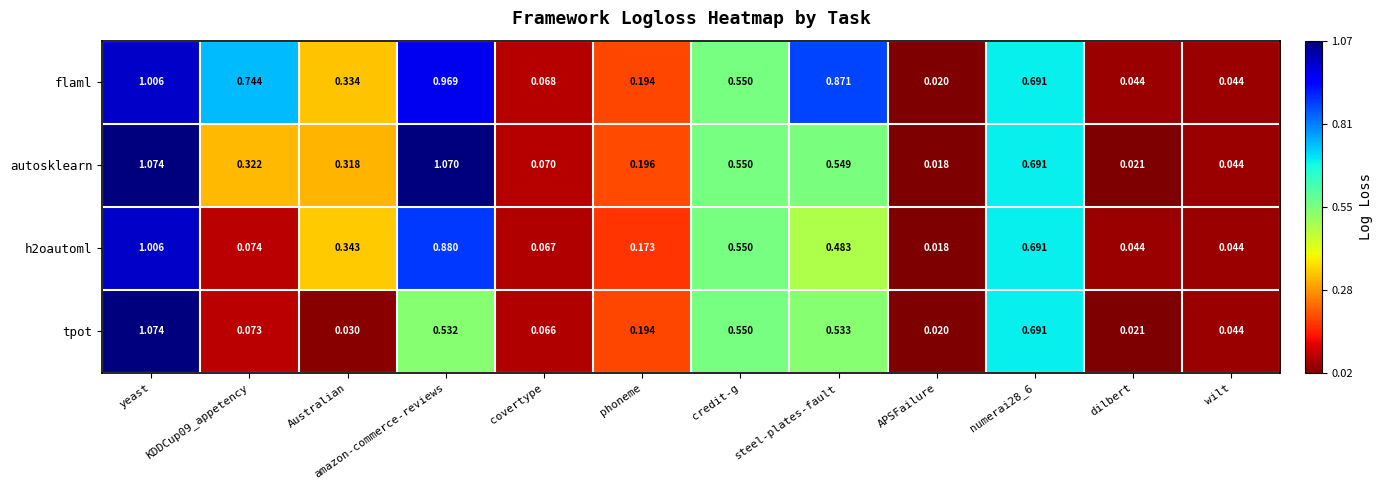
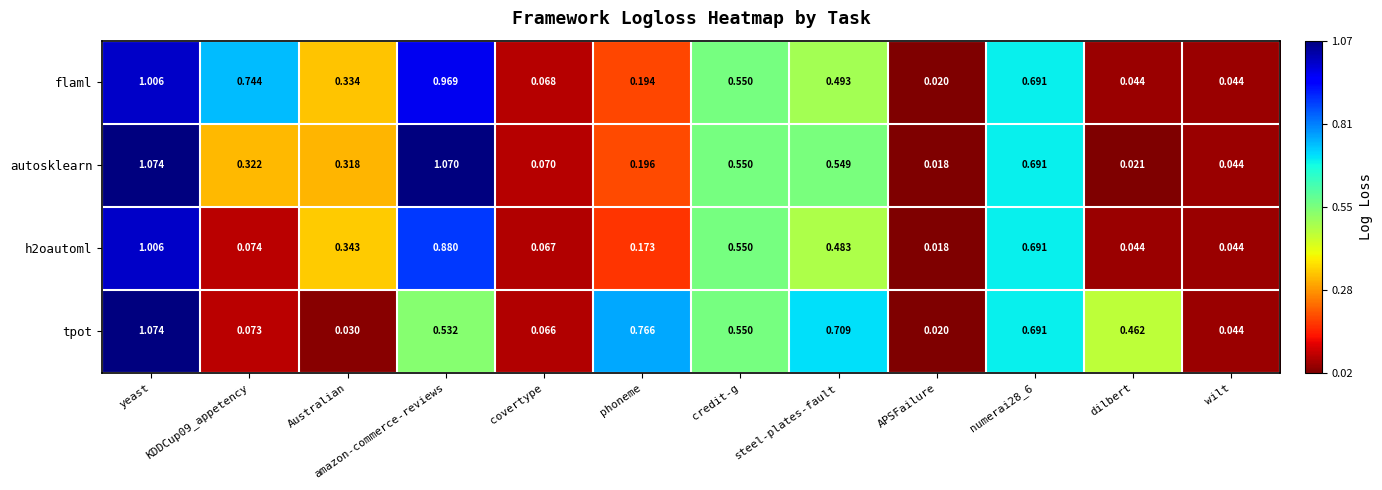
flaml, steel-plates-fault: 0.871 -> 0.493
tpot, phoneme: 0.194 -> 0.766
tpot, steel-plates-fault: 0.533 -> 0.709
tpot, dilbert: 0.021 -> 0.462
